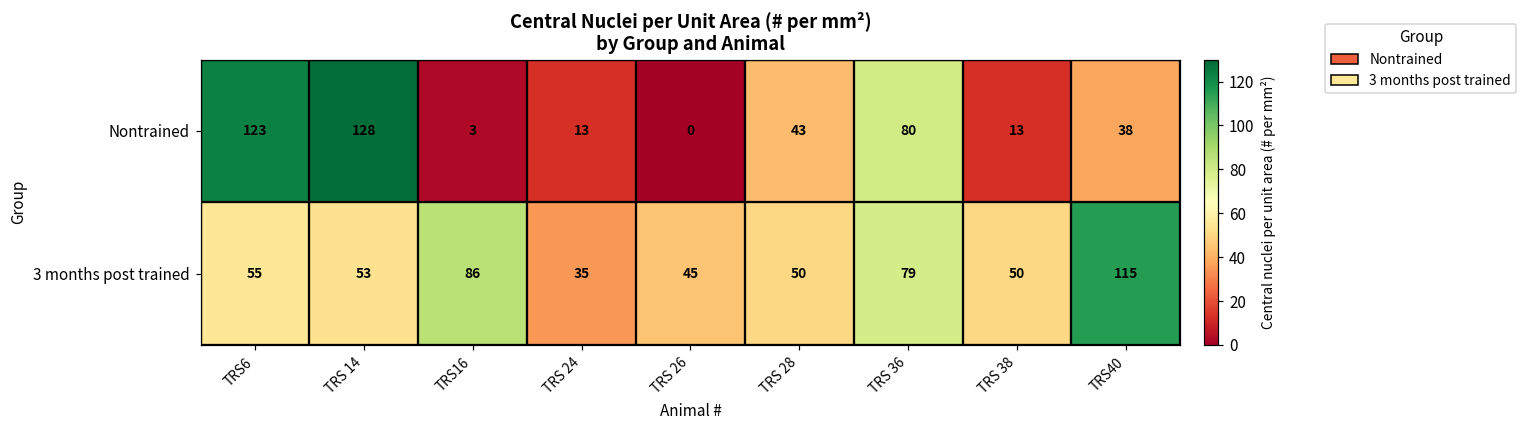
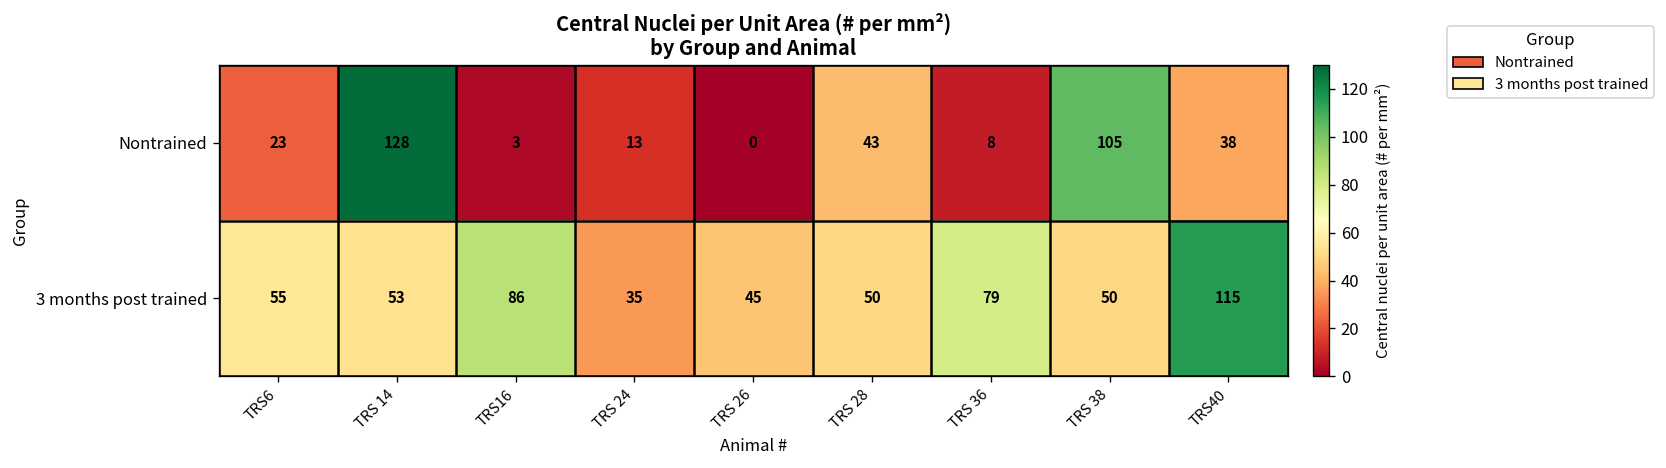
Nontrained, TRS6: 123 -> 23
Nontrained, TRS 36: 80 -> 8
Nontrained, TRS 38: 13 -> 105
